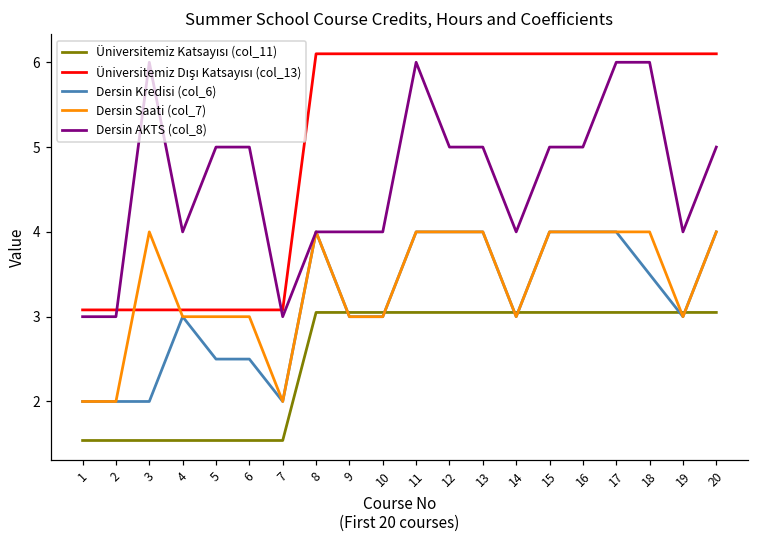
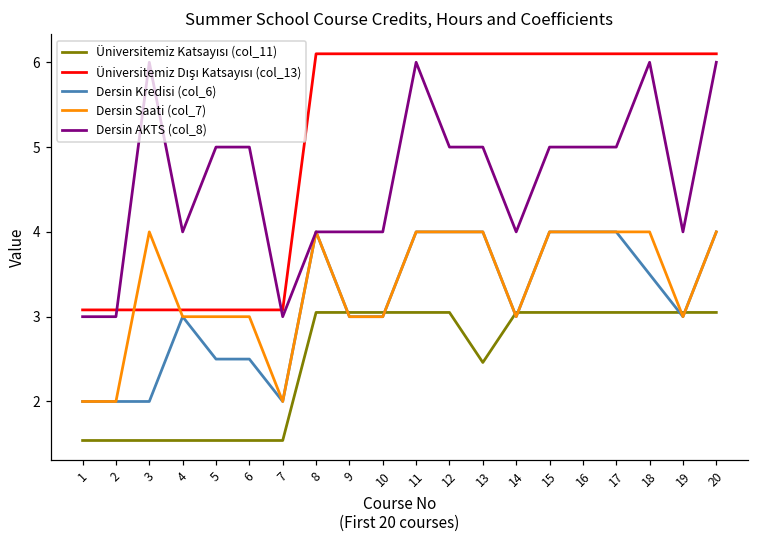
Üniversitemiz Katsayısı (col_11), 13: 3.1 -> 2.5
Dersin AKTS (col_8), 17: 6 -> 5
Dersin AKTS (col_8), 20: 5 -> 6
